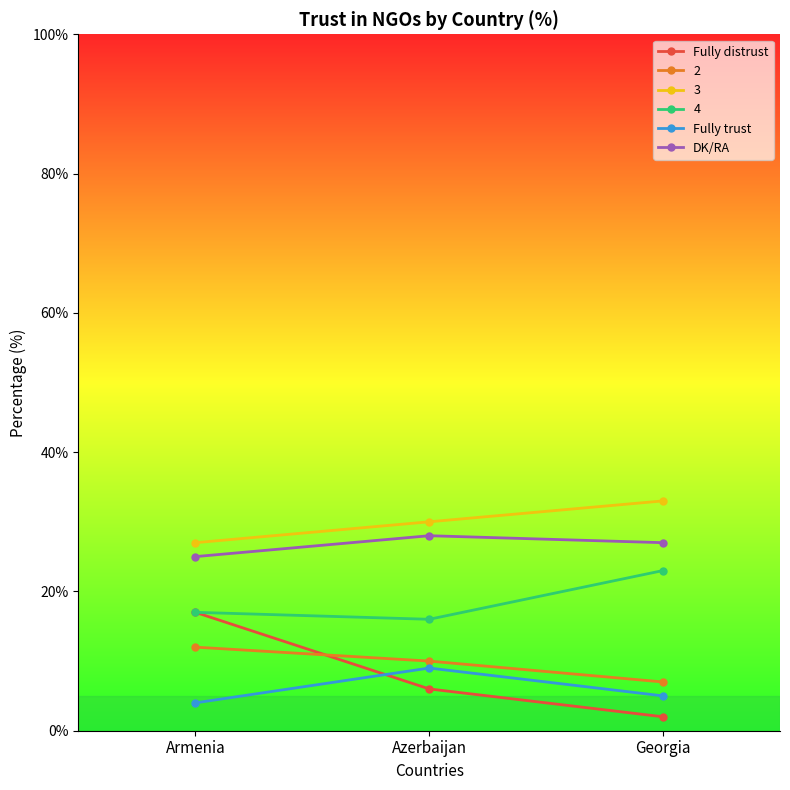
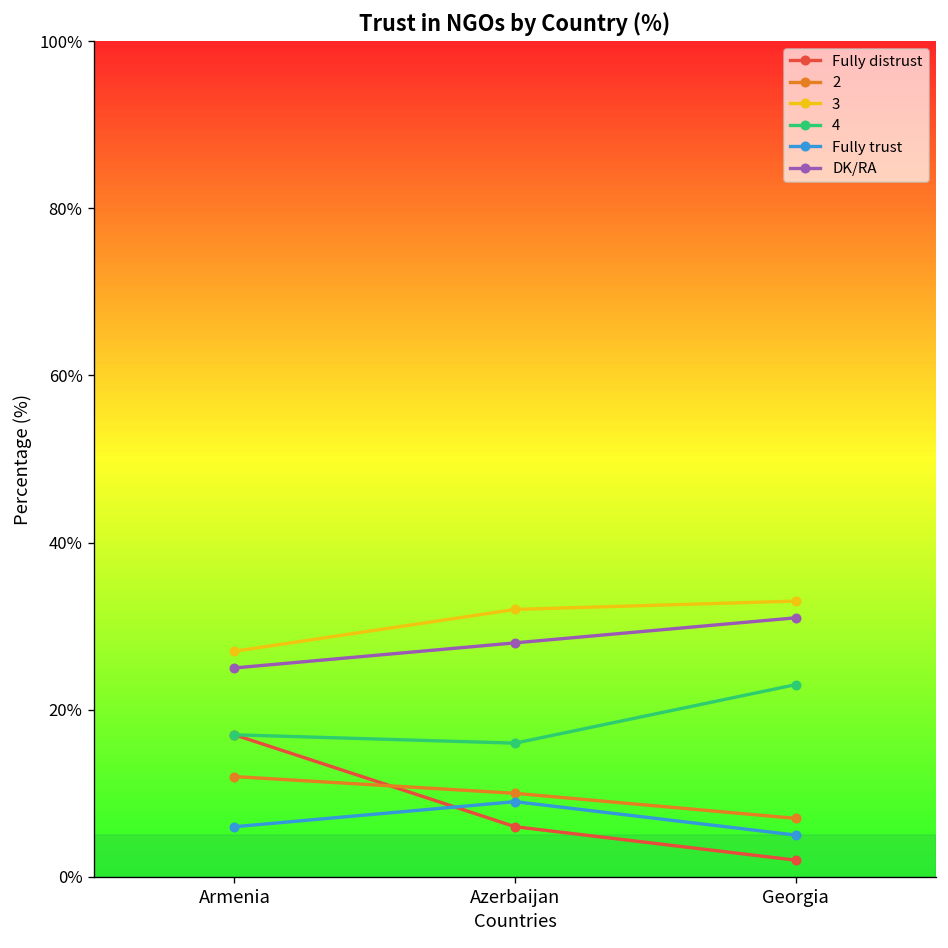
Fully trust, Armenia: 4% -> 6%
3, Azerbaijan: 30% -> 32%
DK/RA, Georgia: 27% -> 31%
